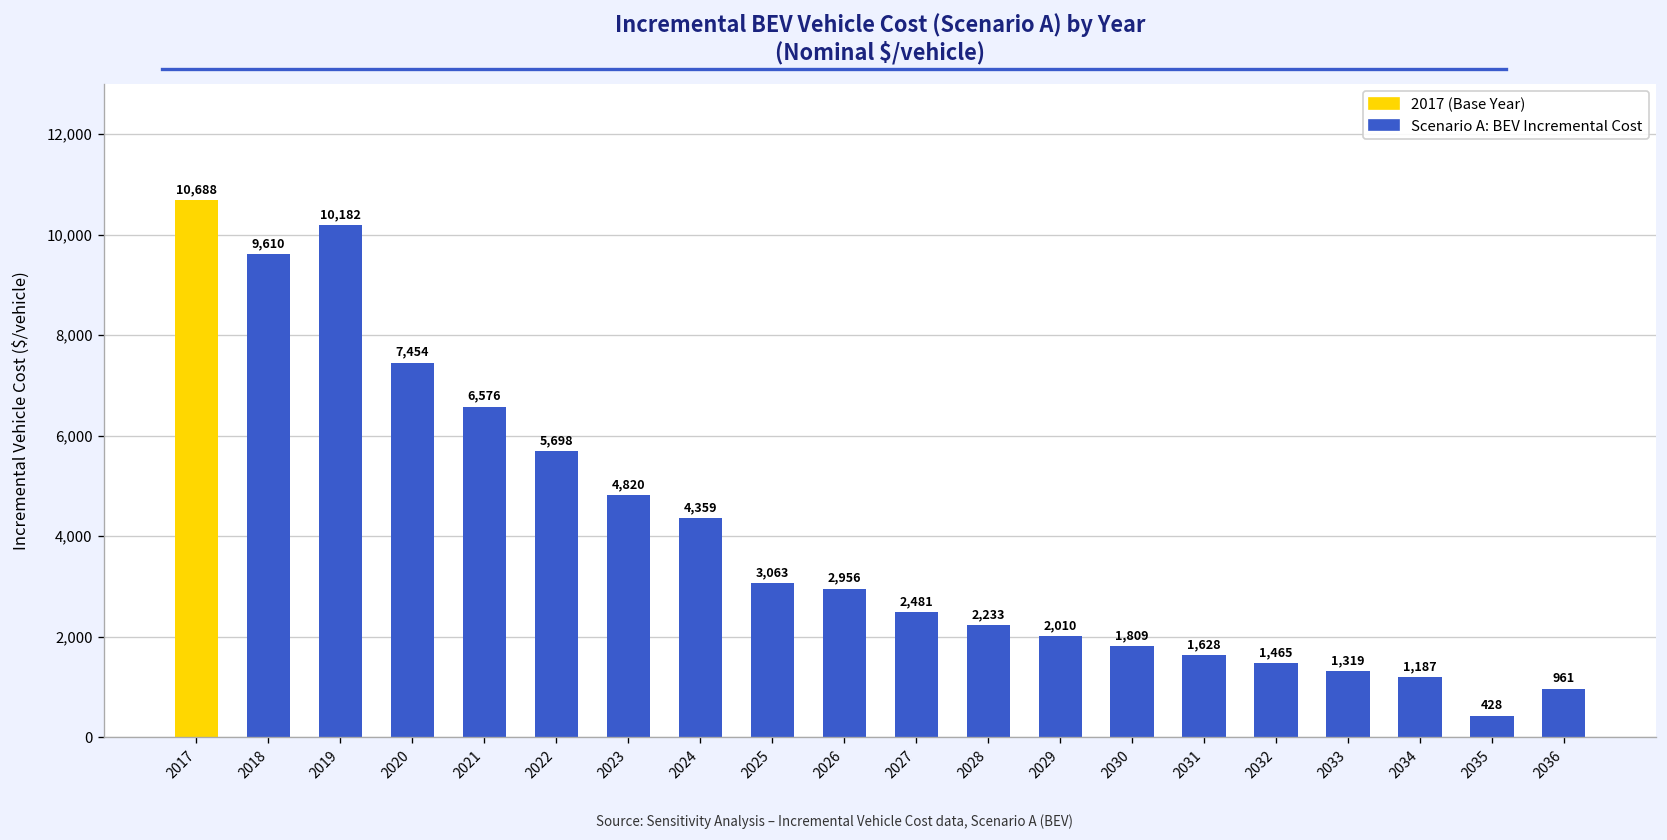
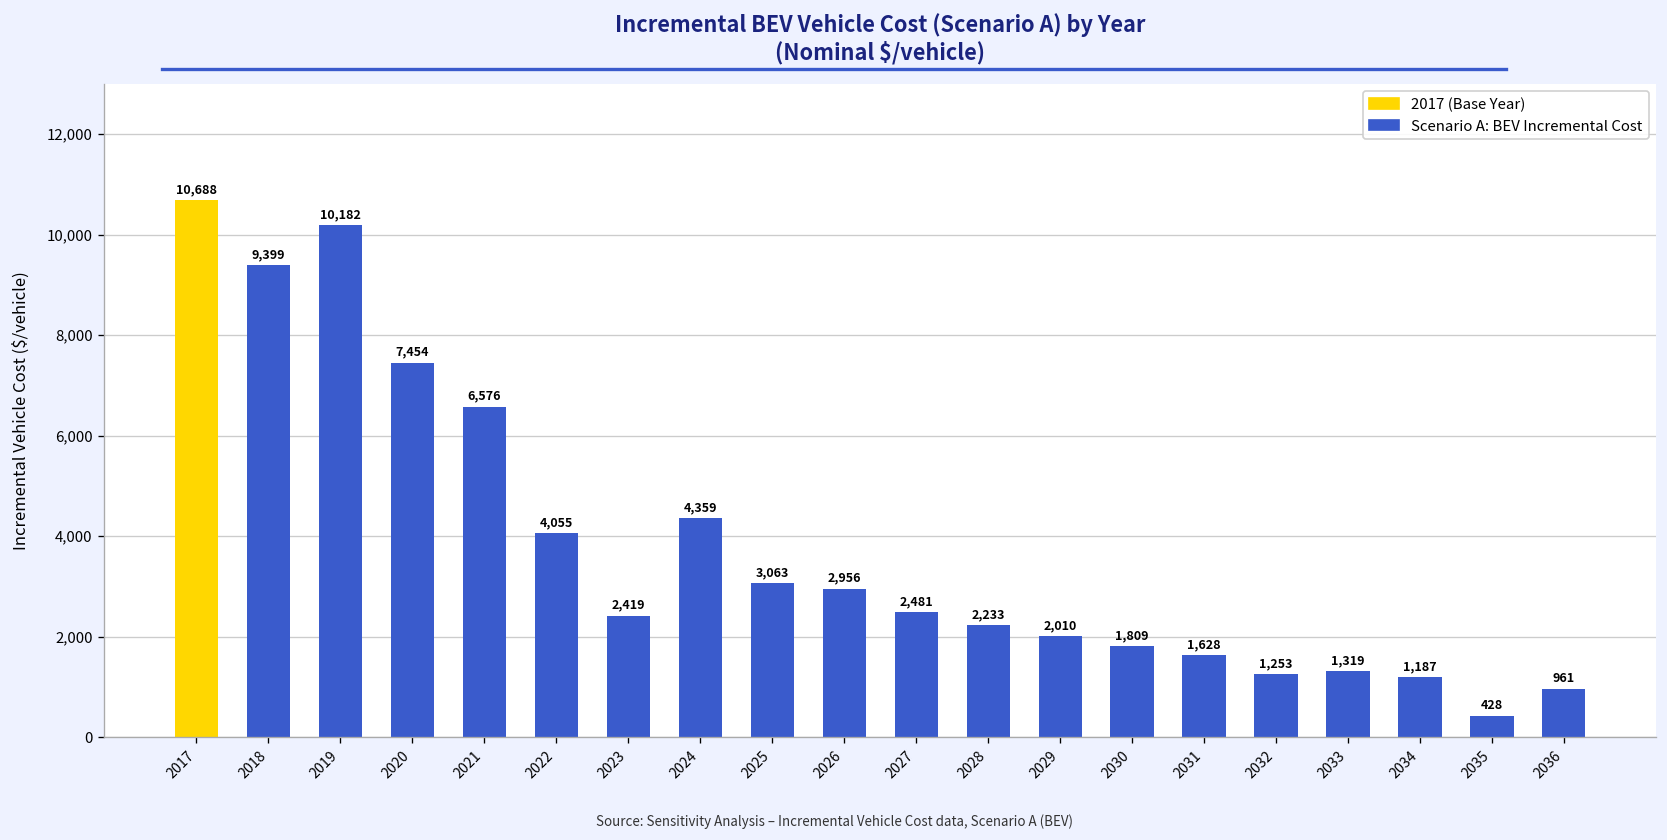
2018: 9,610 -> 9,399
2022: 5,698 -> 4,055
2023: 4,820 -> 2,419
2032: 1,465 -> 1,253
